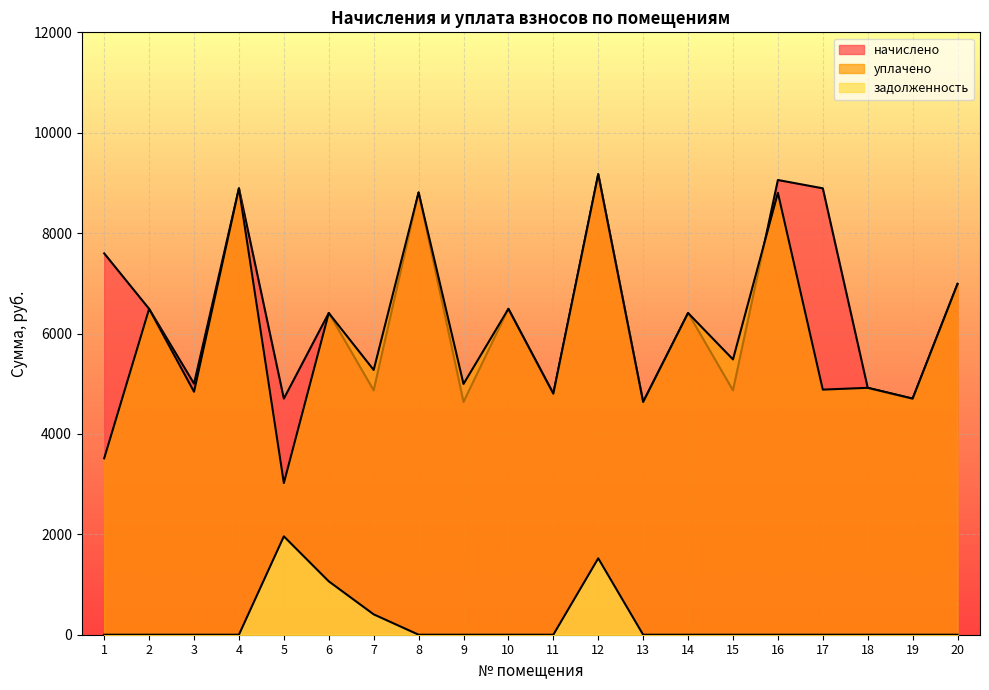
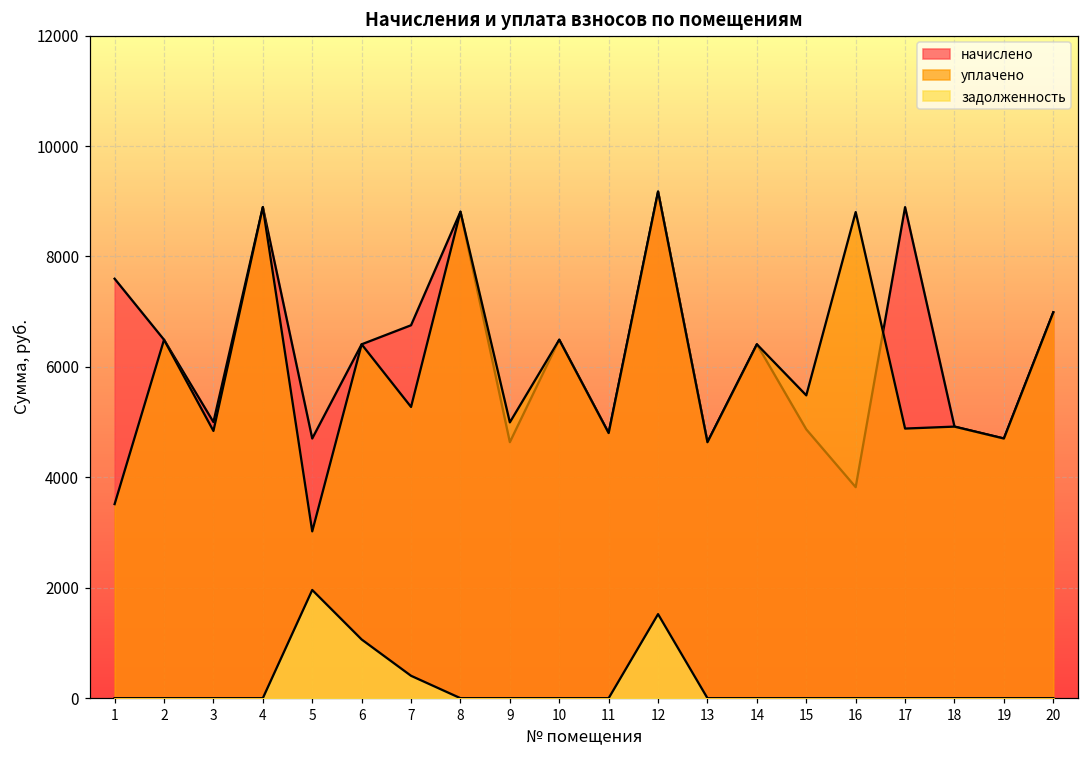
начислено, 7: 4900 -> 6800
начислено, 16: 9100 -> 3800
